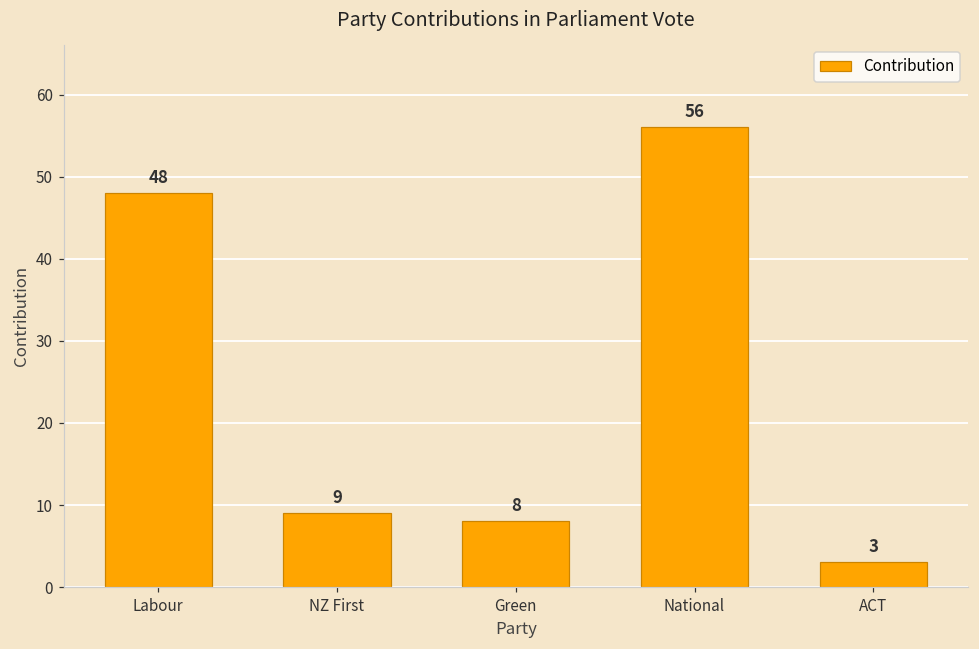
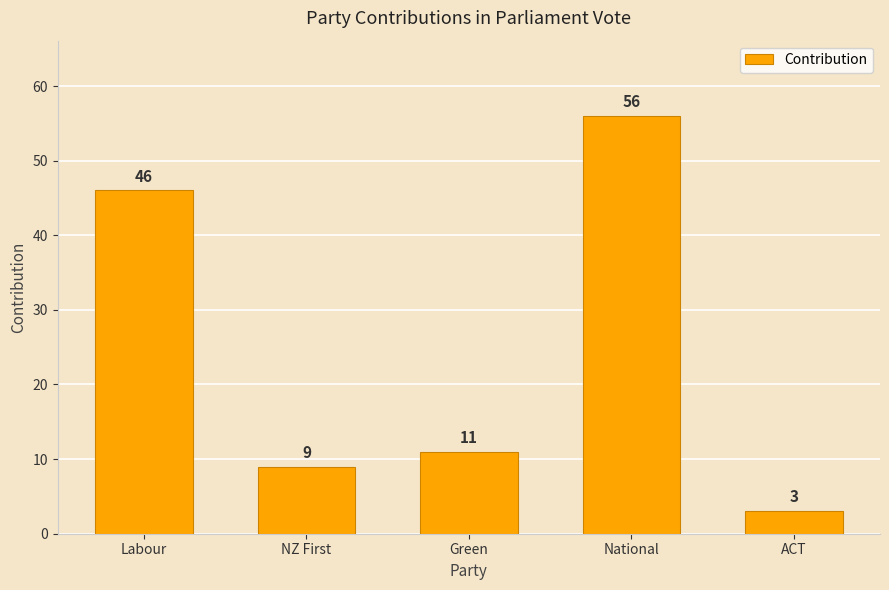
Labour: 48 -> 46
Green: 8 -> 11
